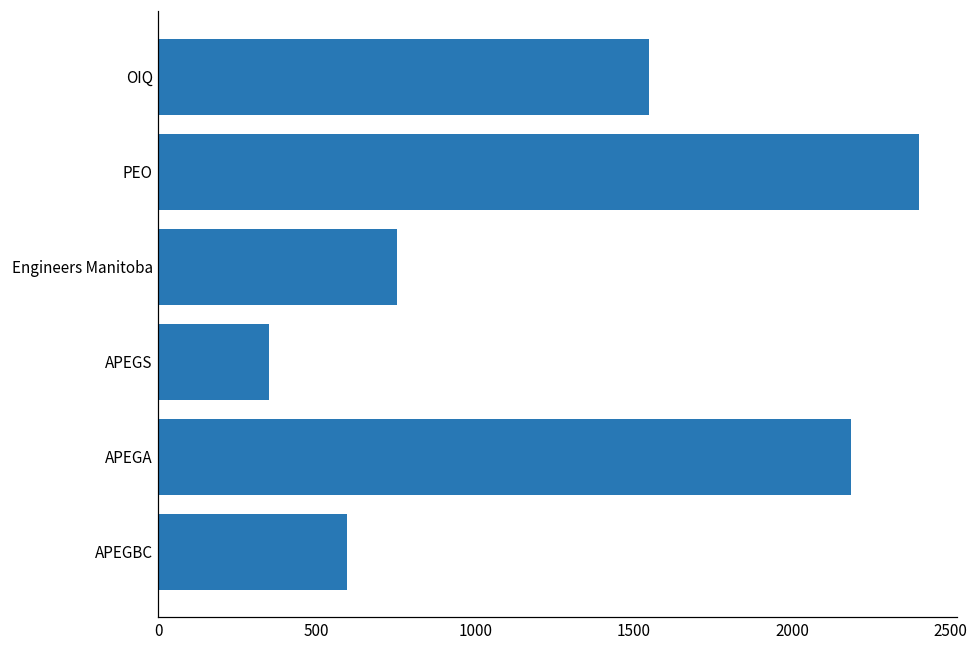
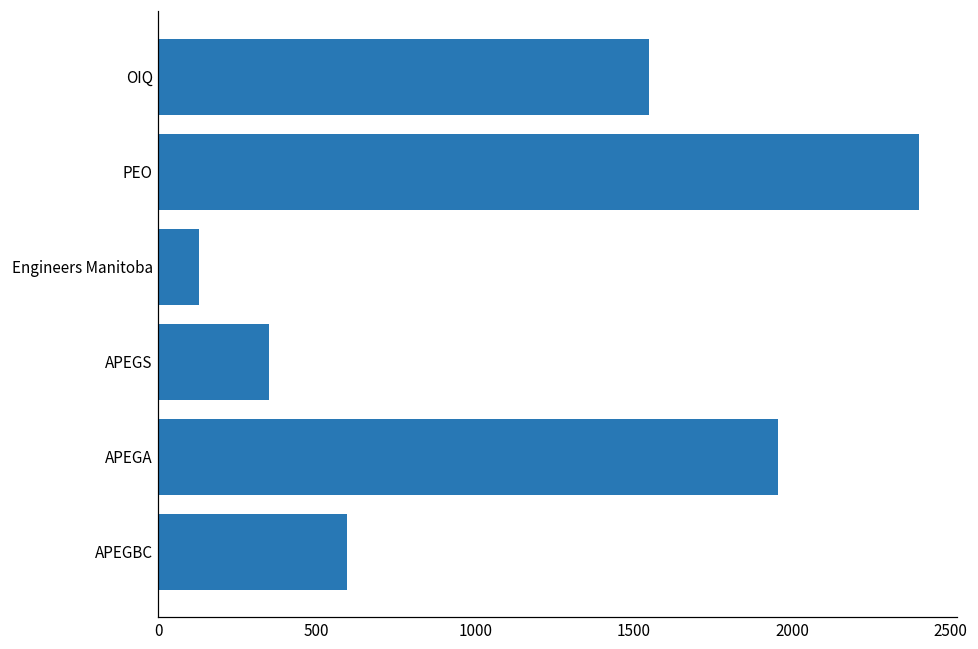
Engineers Manitoba: 750 -> 130
APEGA: 2190 -> 1960
